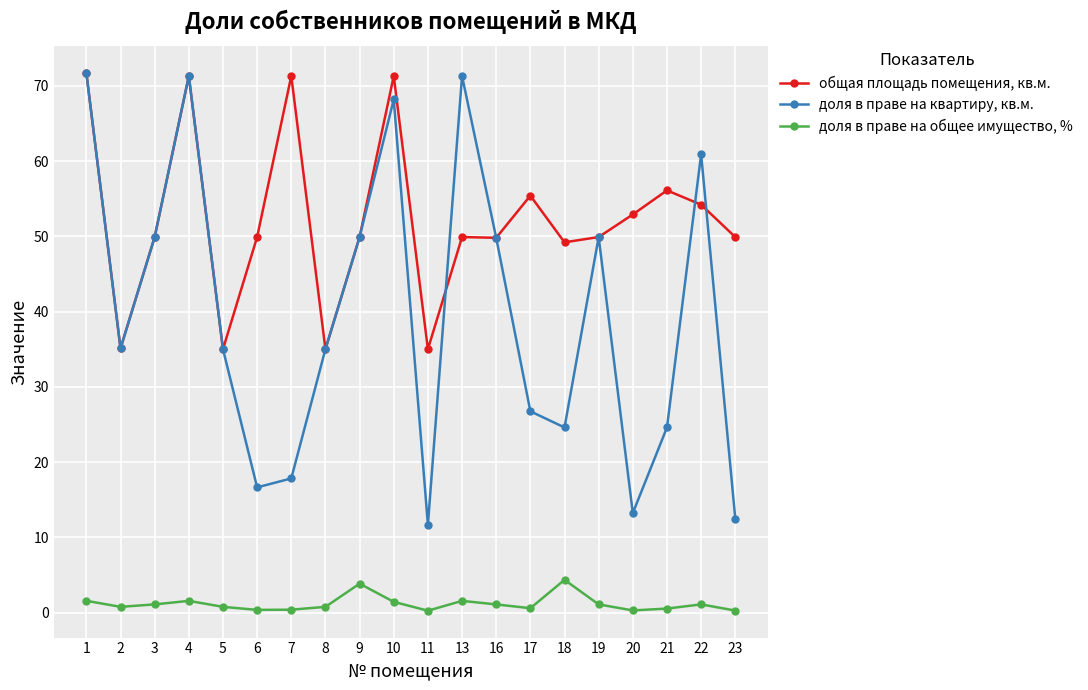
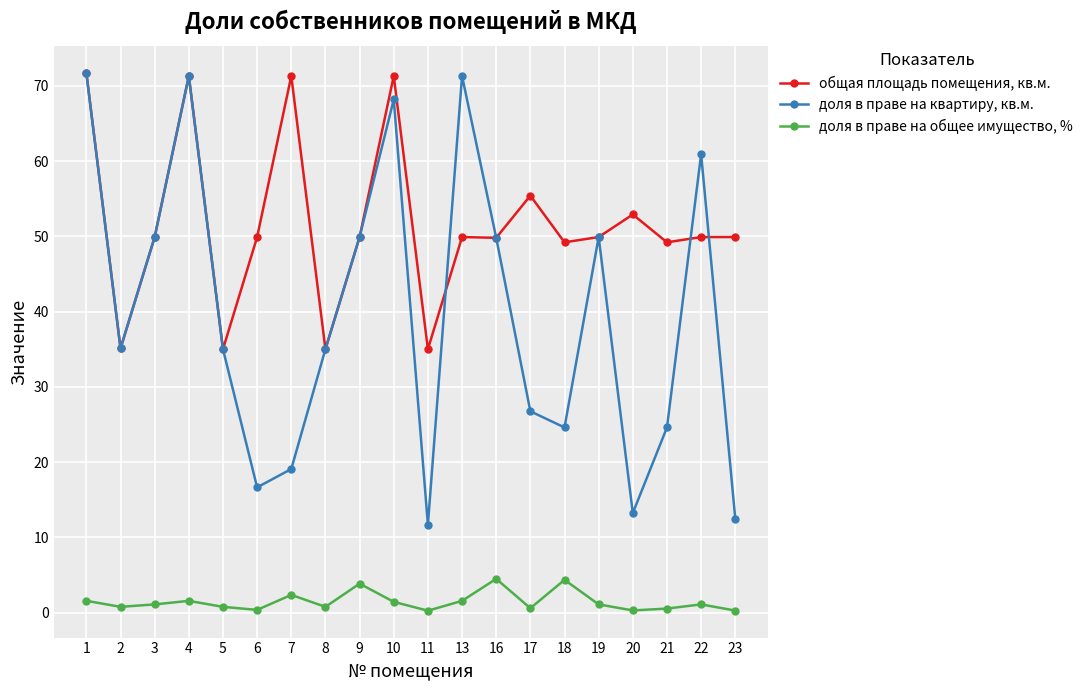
доля в праве на квартиру, кв.м., 7: 18 -> 19
доля в праве на общее имущество, %, 7: 0 -> 2
доля в праве на общее имущество, %, 16: 1 -> 4
общая площадь помещения, кв.м., 21: 56 -> 49
общая площадь помещения, кв.м., 22: 54 -> 50
